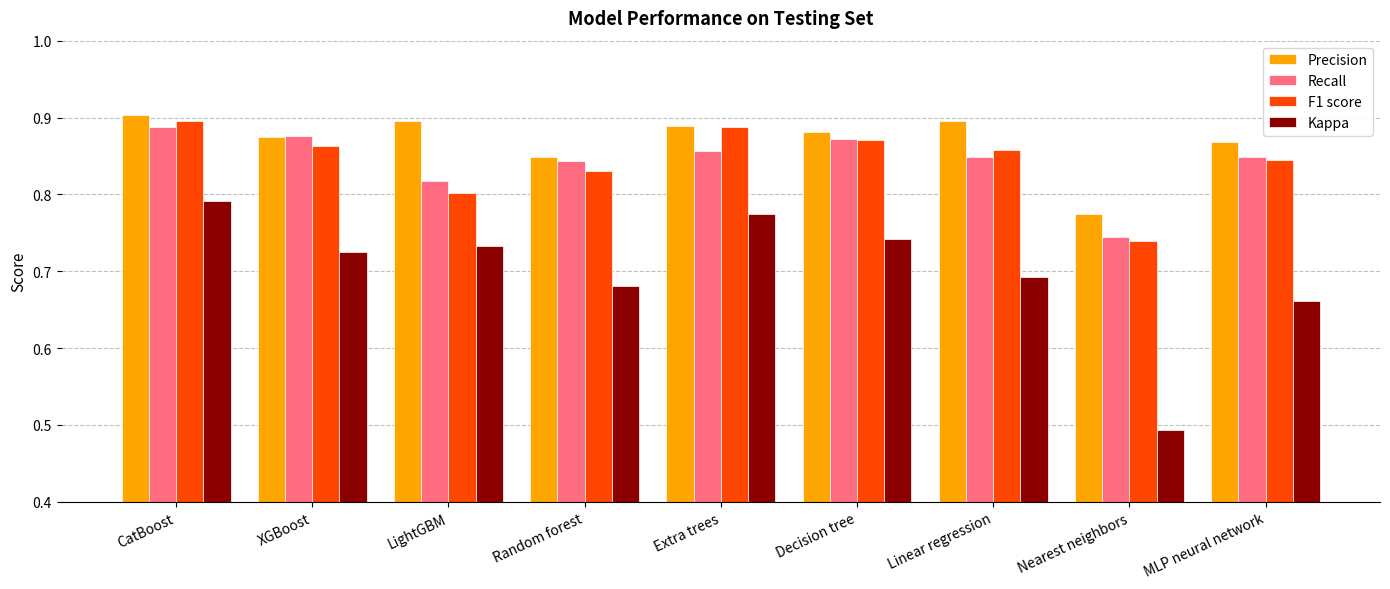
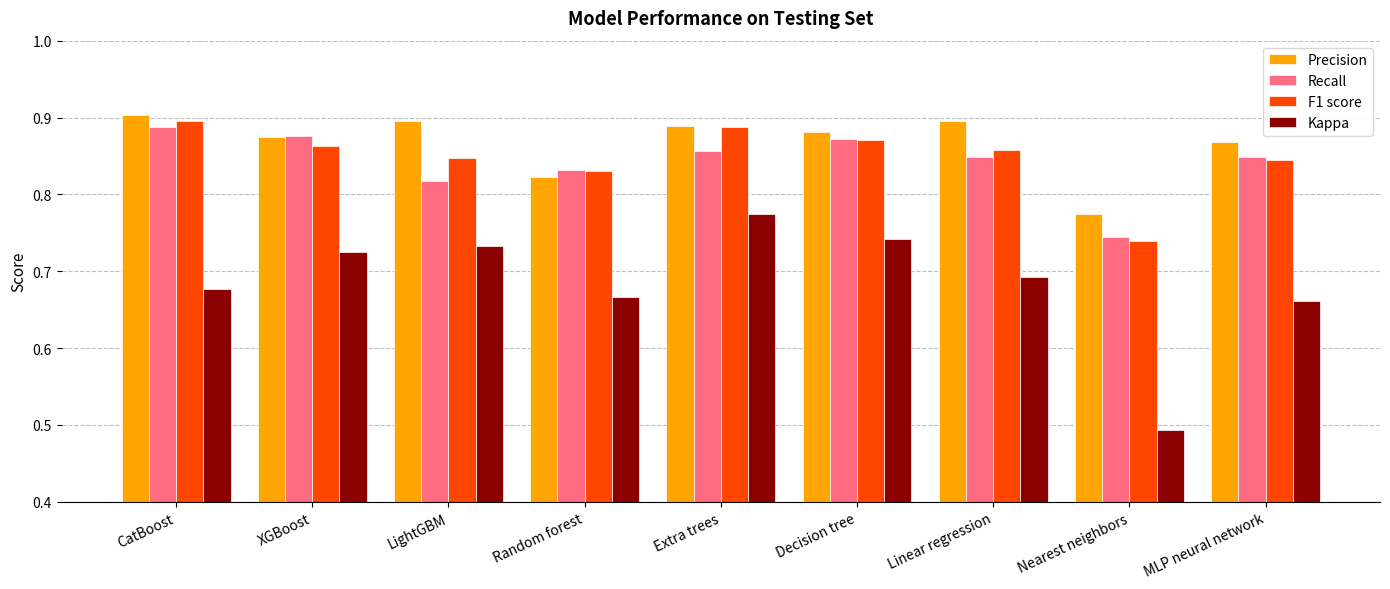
Kappa, CatBoost: 0.79 -> 0.68
F1 score, LightGBM: 0.80 -> 0.85
Precision, Random forest: 0.85 -> 0.82
Recall, Random forest: 0.84 -> 0.83
Kappa, Random forest: 0.68 -> 0.67
